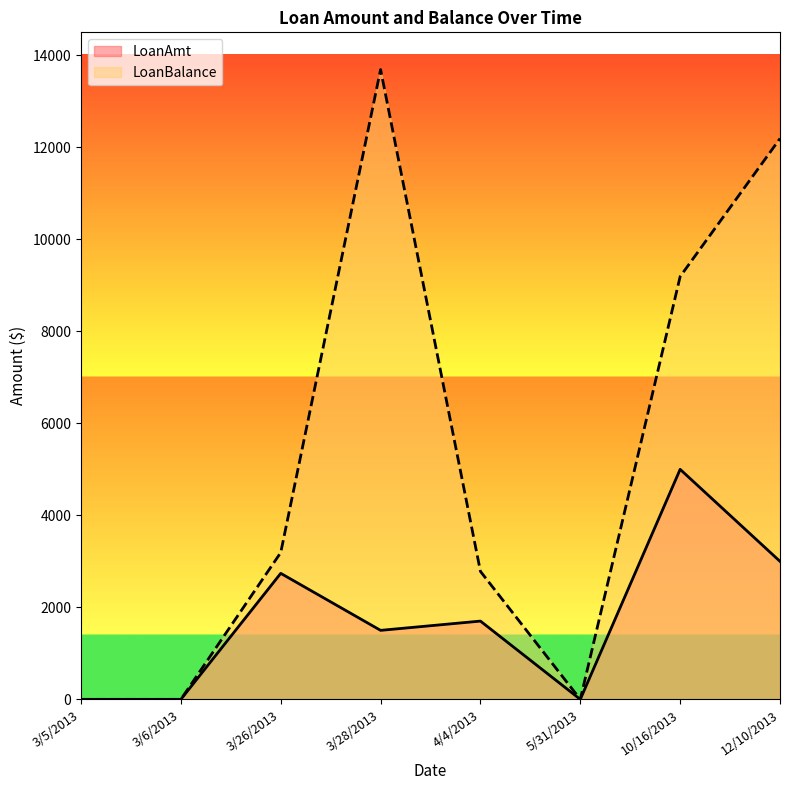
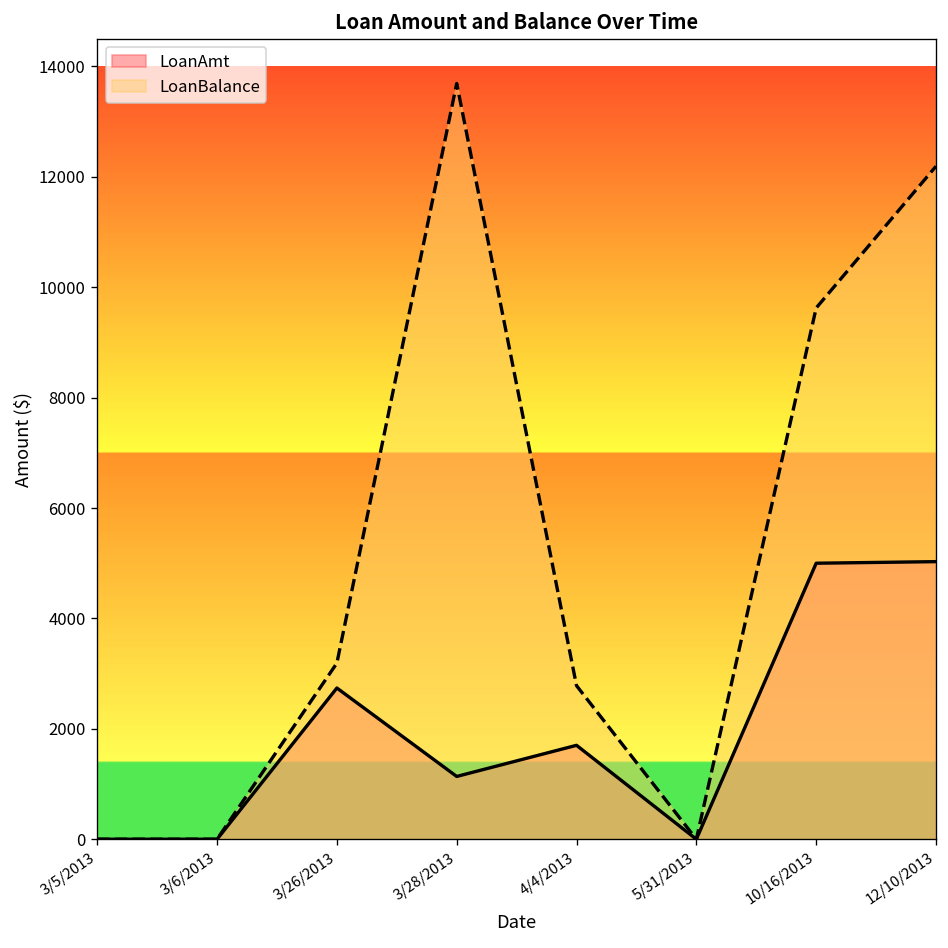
LoanAmt, 3/28/2013: 1500 -> 1100
LoanBalance, 10/16/2013: 9200 -> 9600
LoanAmt, 12/10/2013: 3000 -> 5000
